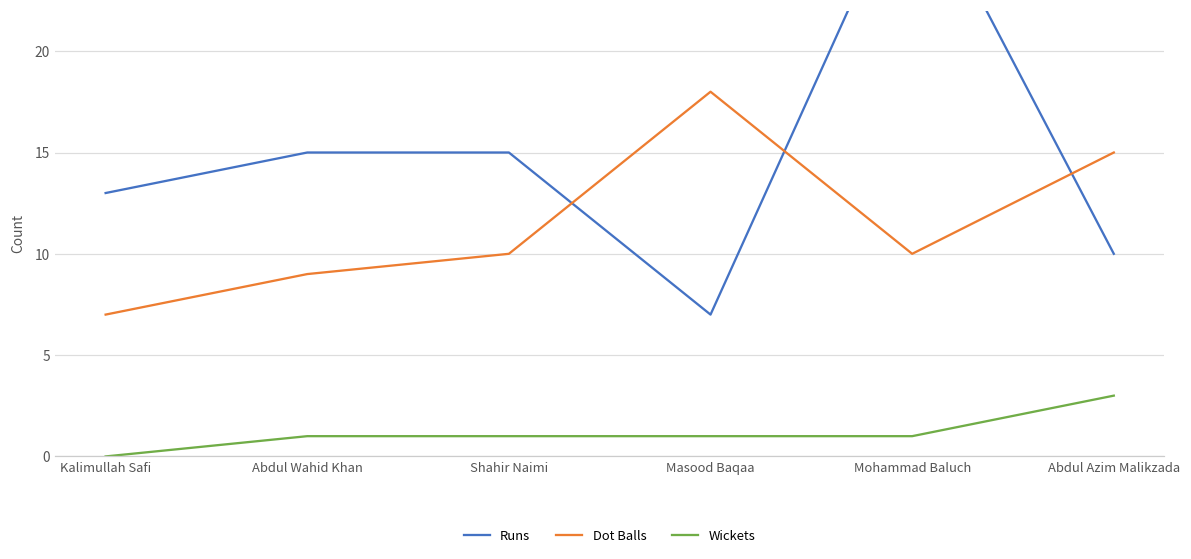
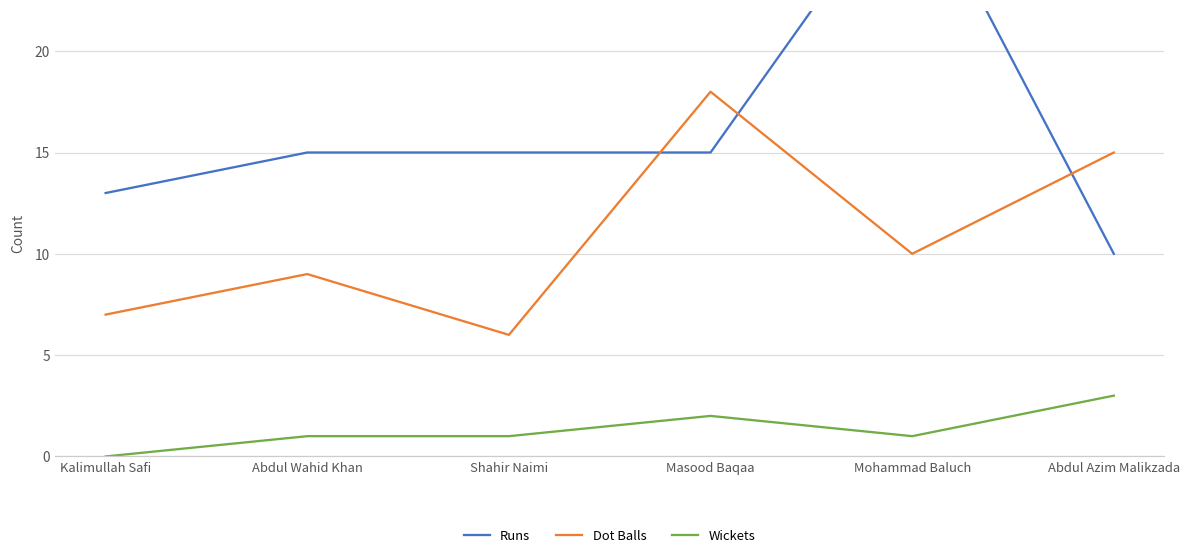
Dot Balls, Shahir Naimi: 10 -> 6
Runs, Masood Baqaa: 7 -> 15
Wickets, Masood Baqaa: 1 -> 2
